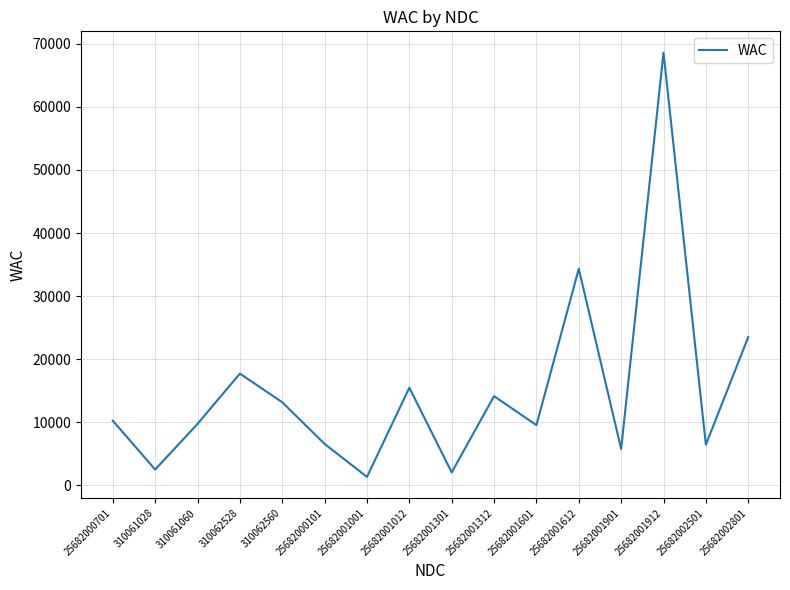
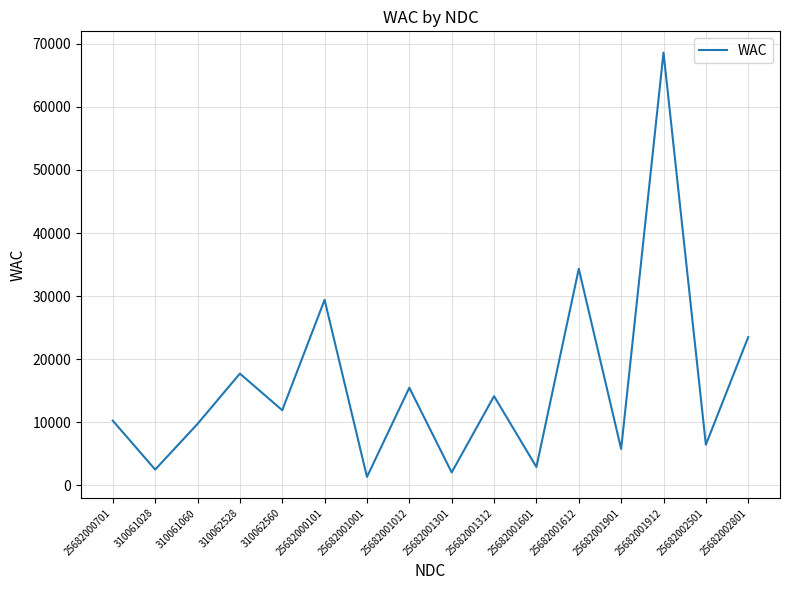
310062560: 13000 -> 12000
25682000101: 7000 -> 29000
25682001601: 10000 -> 3000
